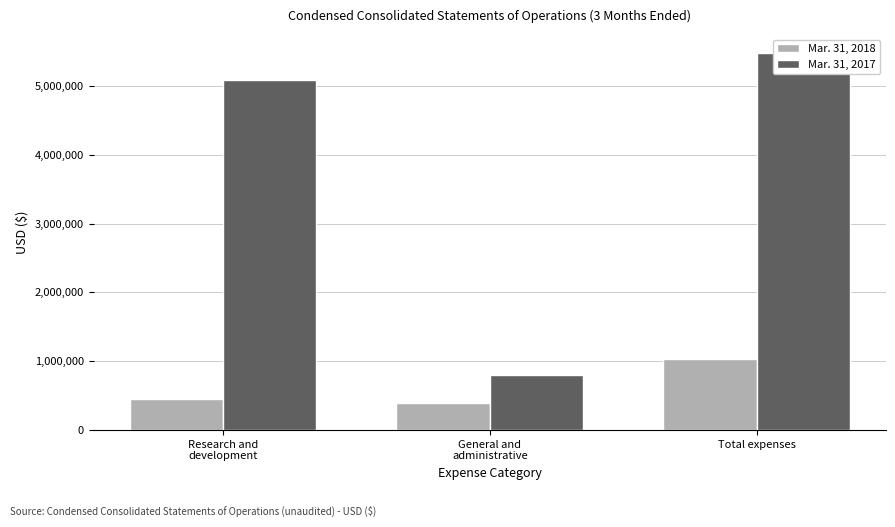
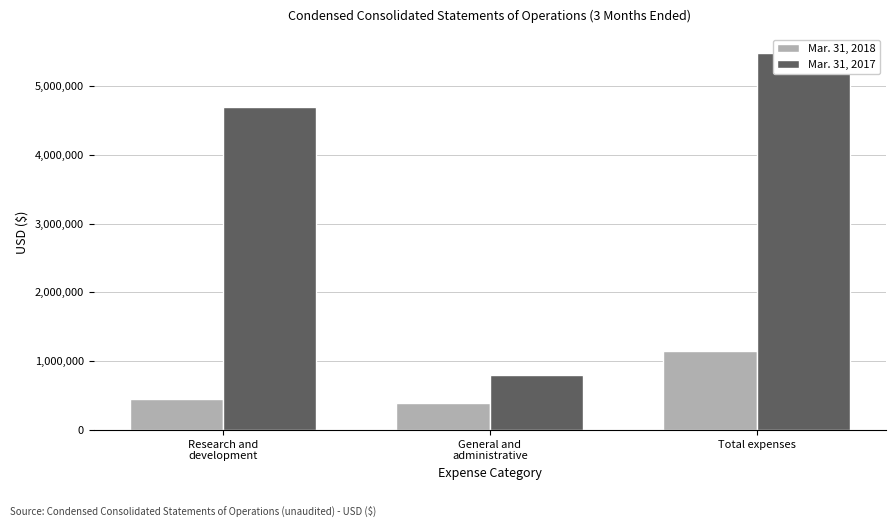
Mar. 31, 2017, Research and development: 5,100,000 -> 4,700,000
Mar. 31, 2018, Total expenses: 1,000,000 -> 1,200,000
